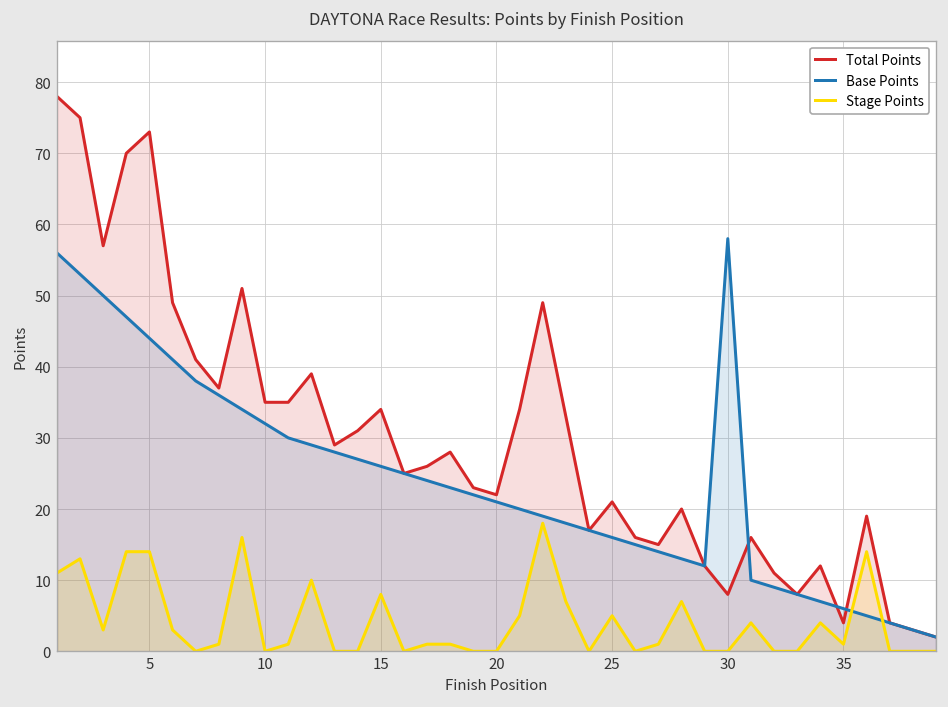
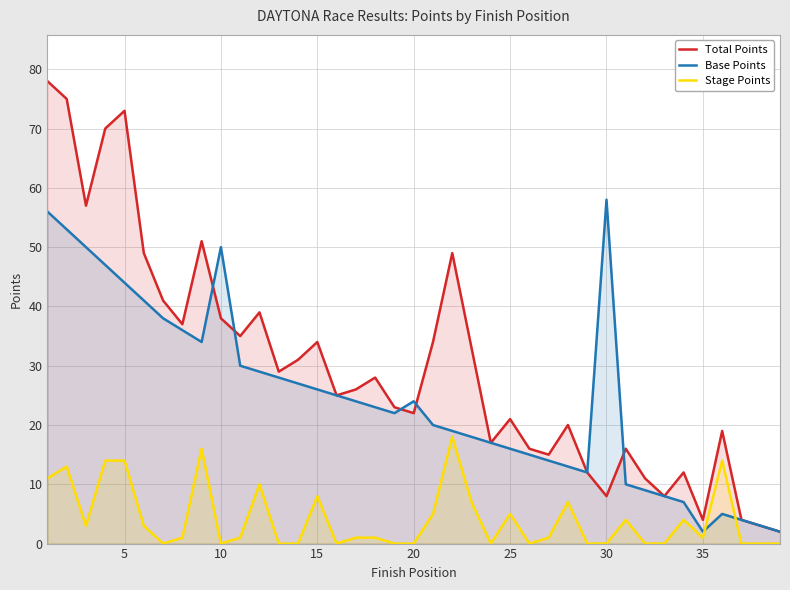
Total Points, 10: 35 -> 38
Base Points, 10: 32 -> 50
Base Points, 20: 21 -> 24
Base Points, 35: 6 -> 2
